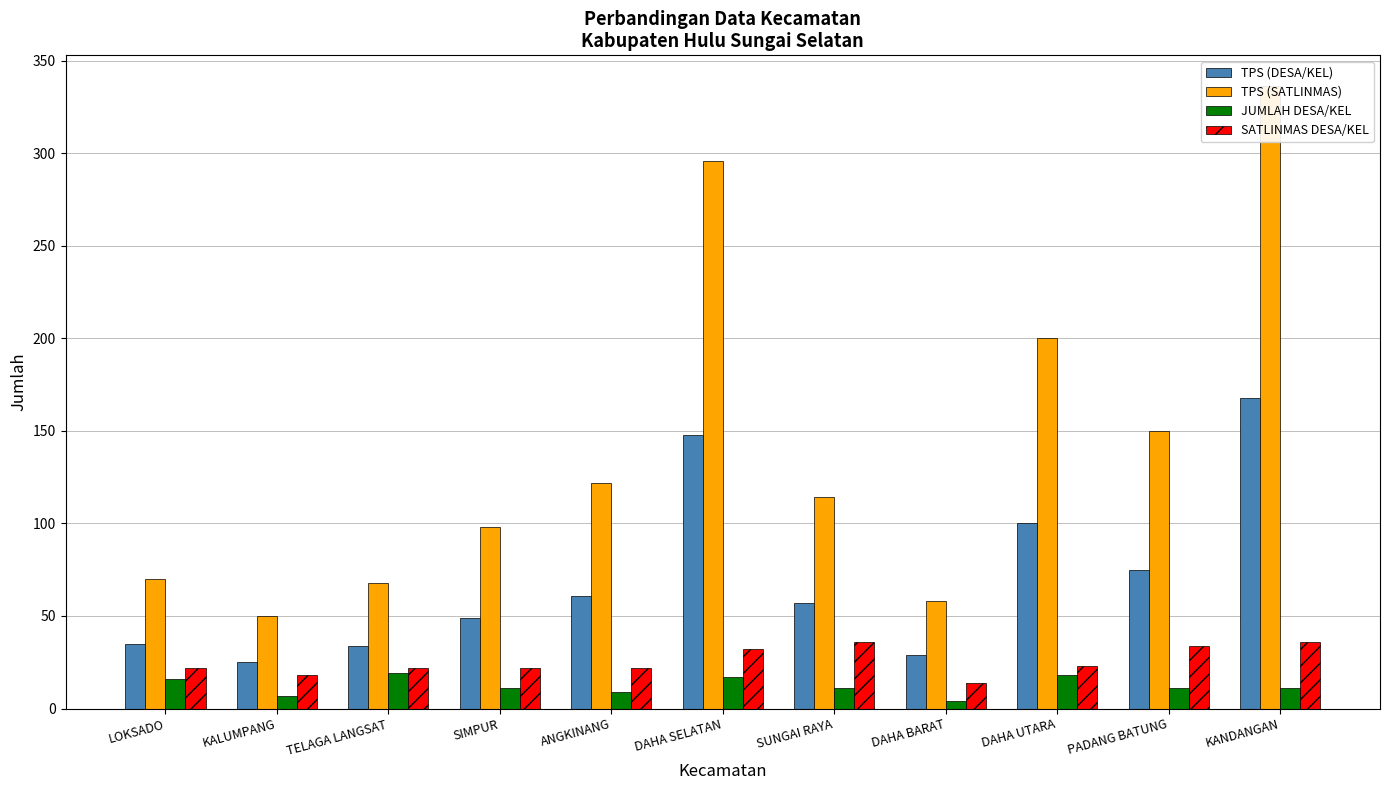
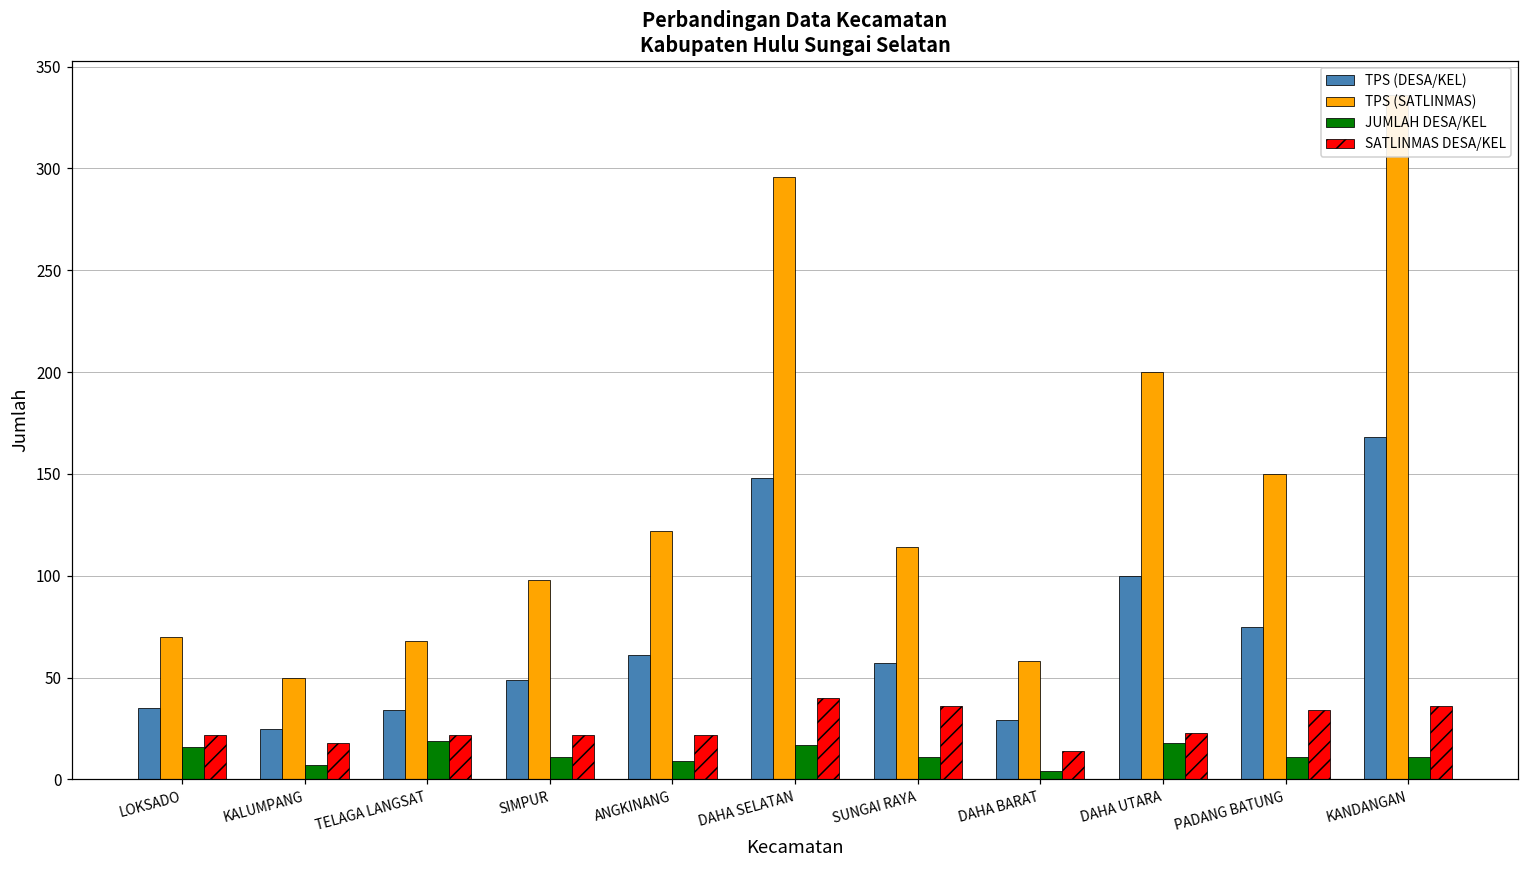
SATLINMAS DESA/KEL, DAHA SELATAN: 32 -> 40
